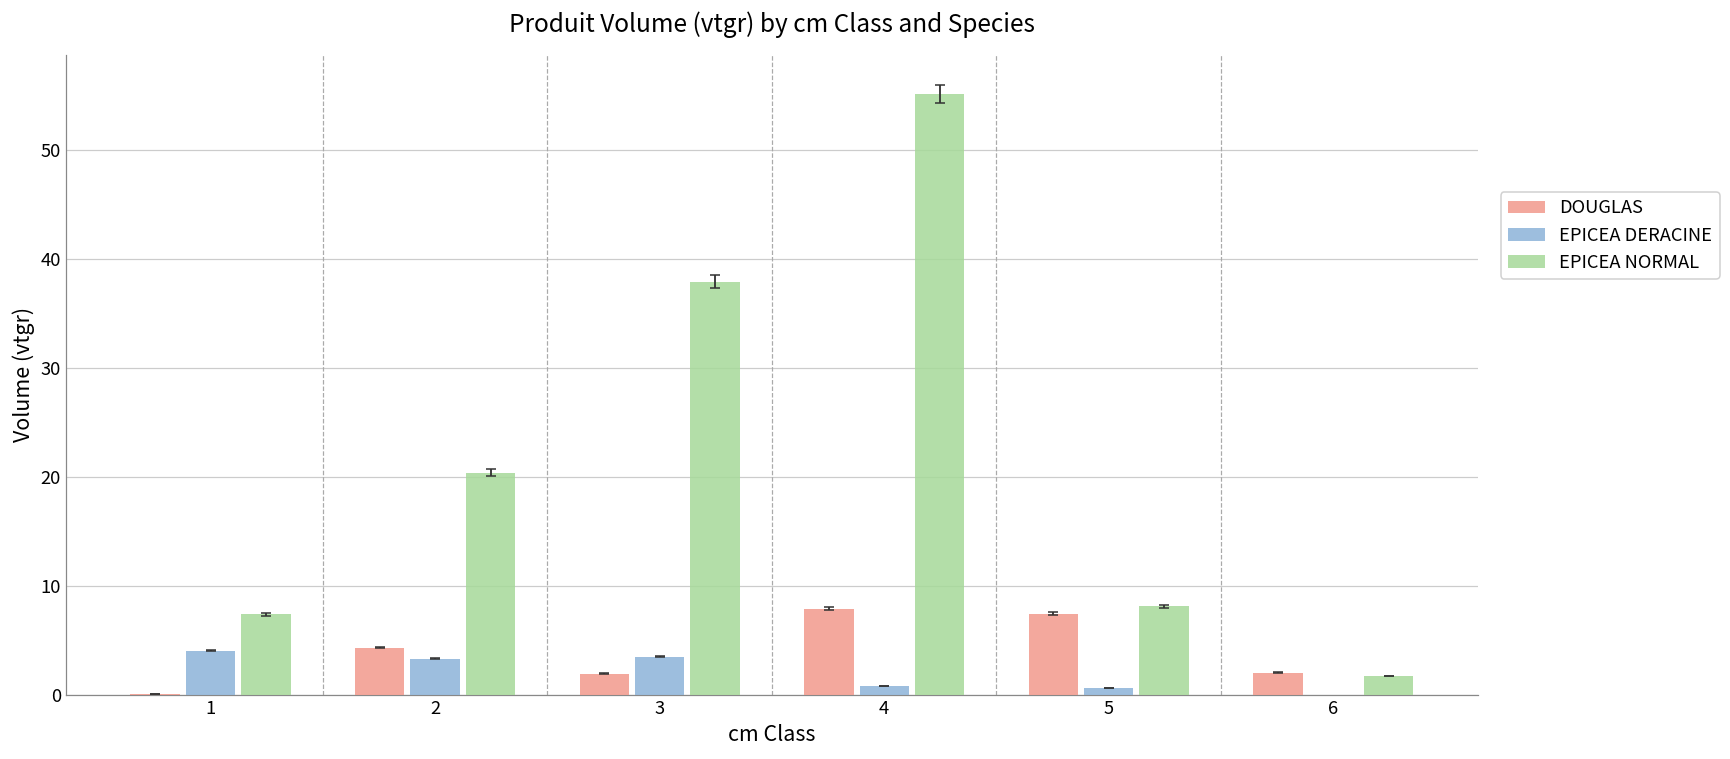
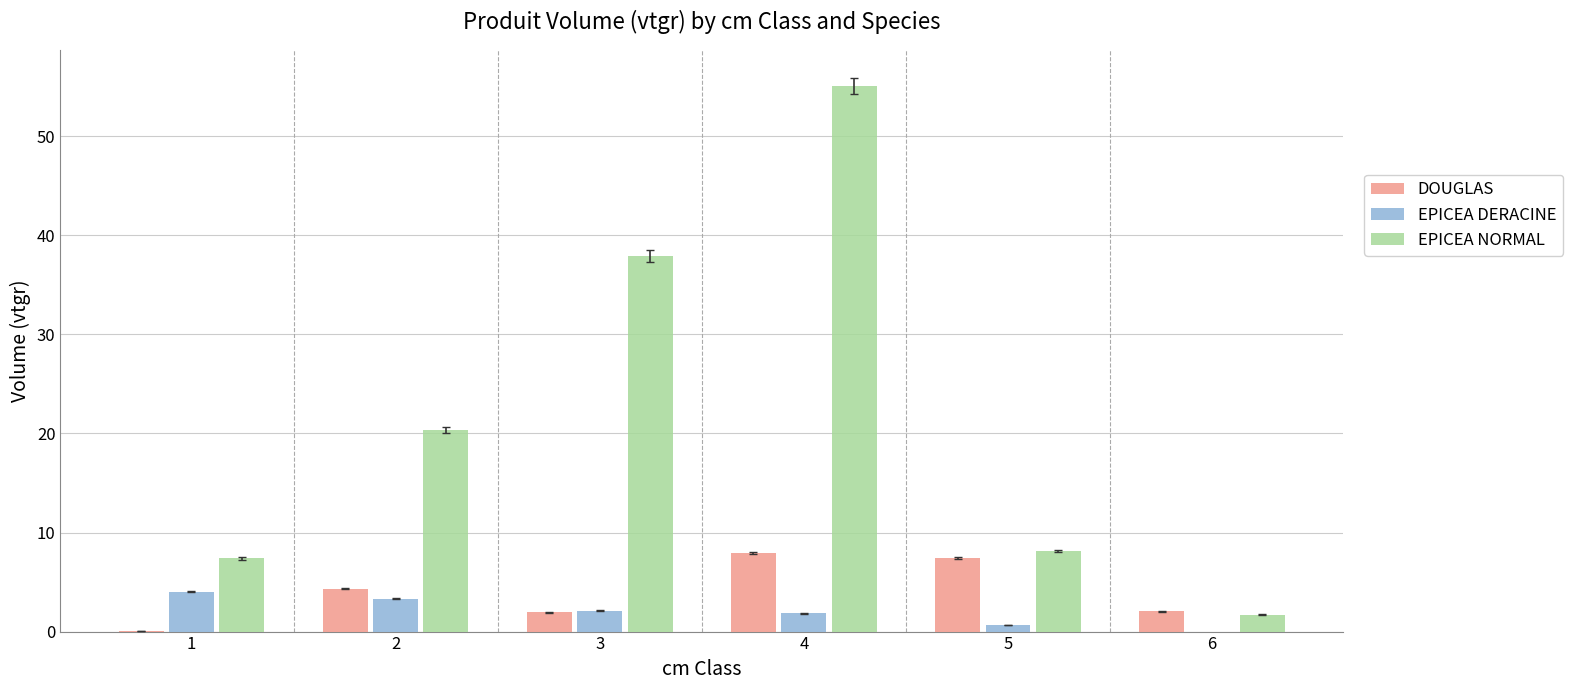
EPICEA DERACINE, 3: 3 -> 2
EPICEA DERACINE, 4: 1 -> 2
